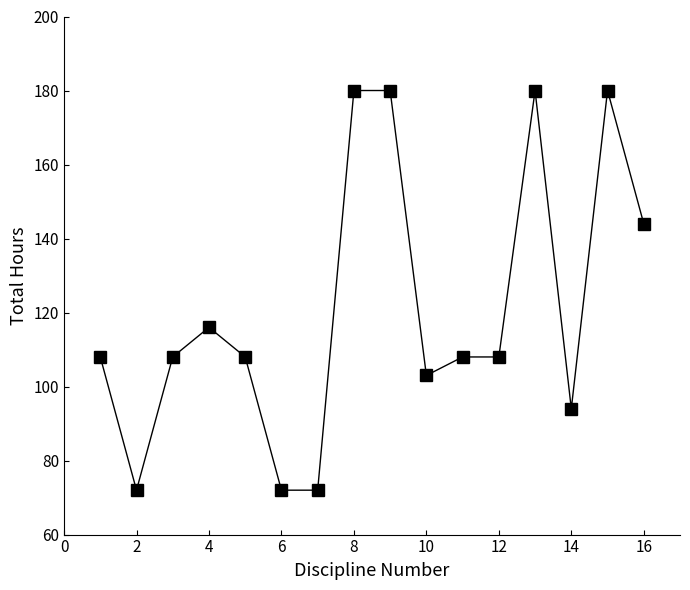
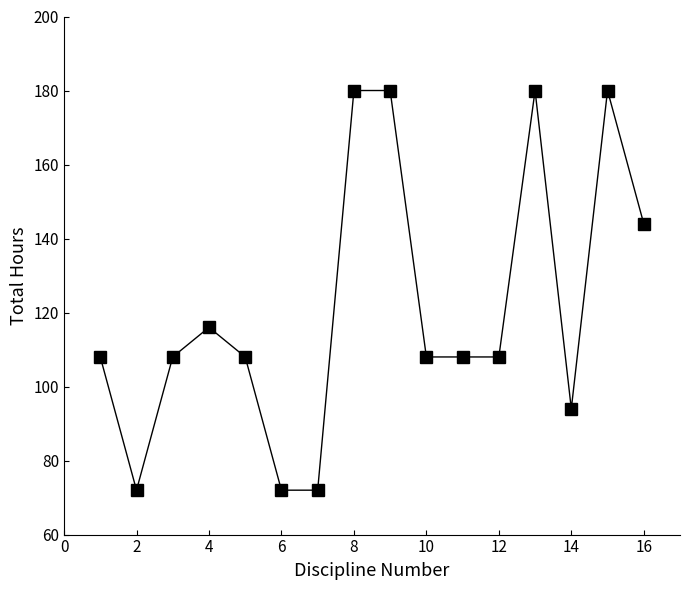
10: 103 -> 108
